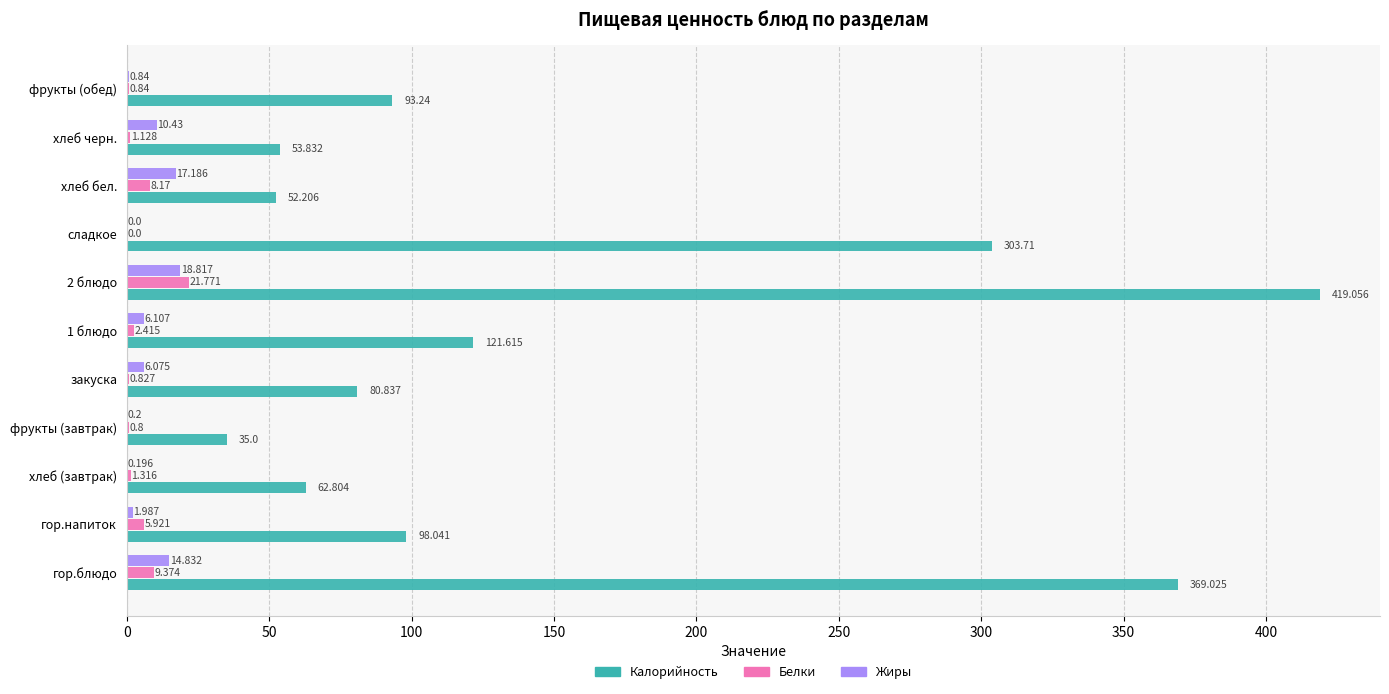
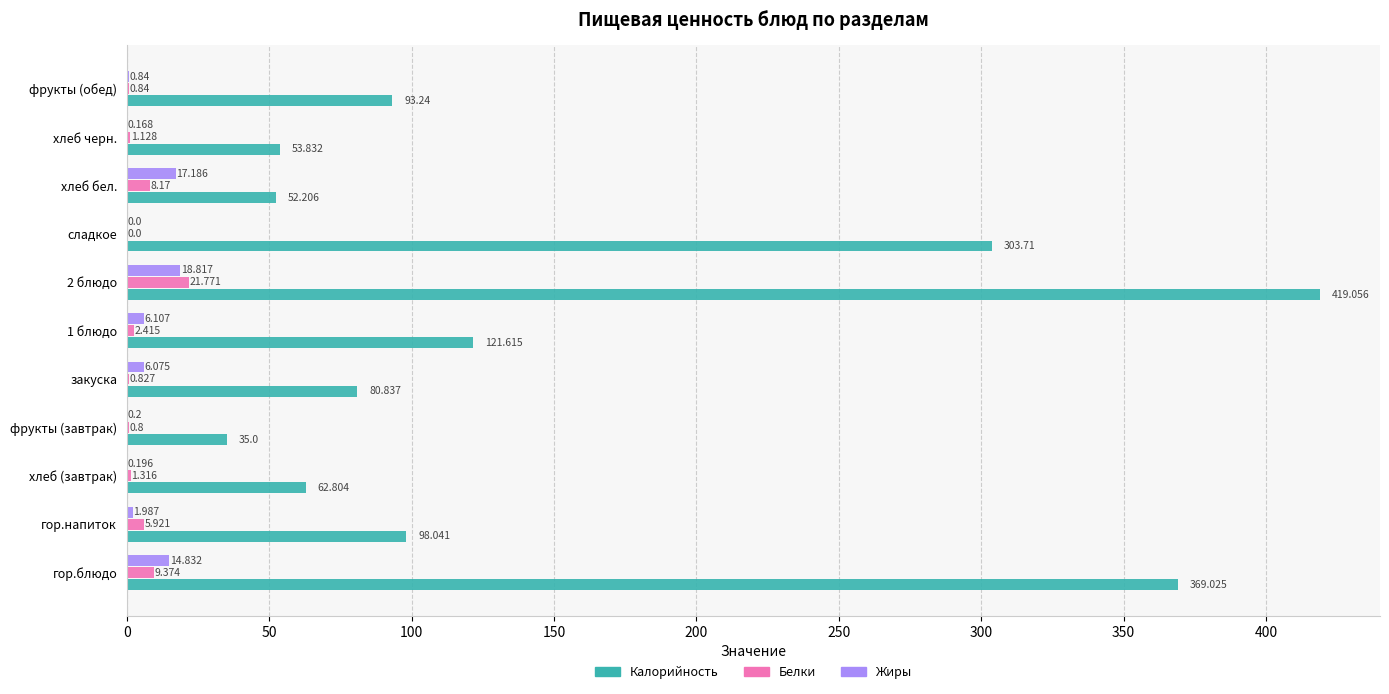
Жиры, хлеб черн.: 10.43 -> 0.168
